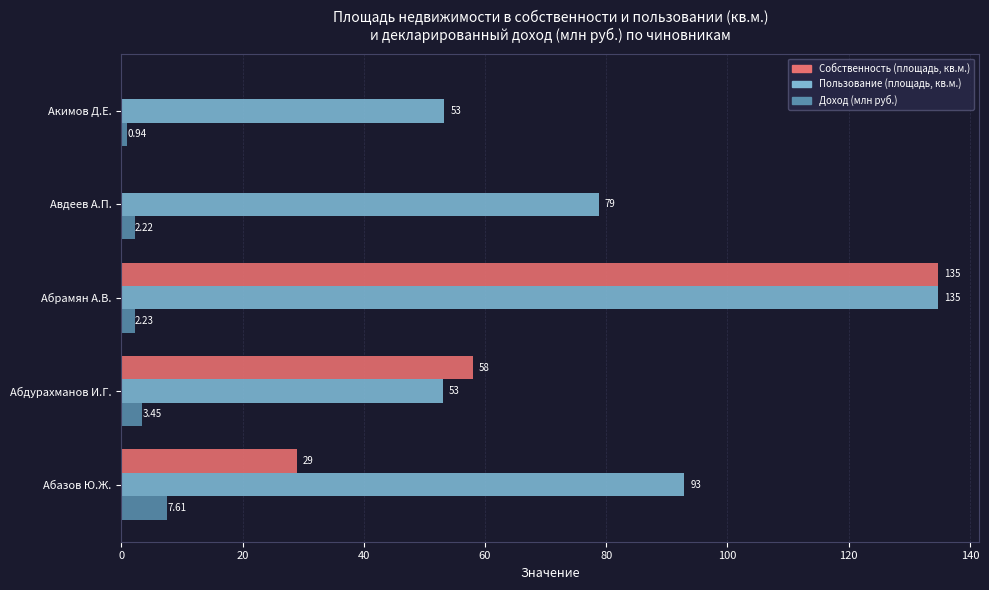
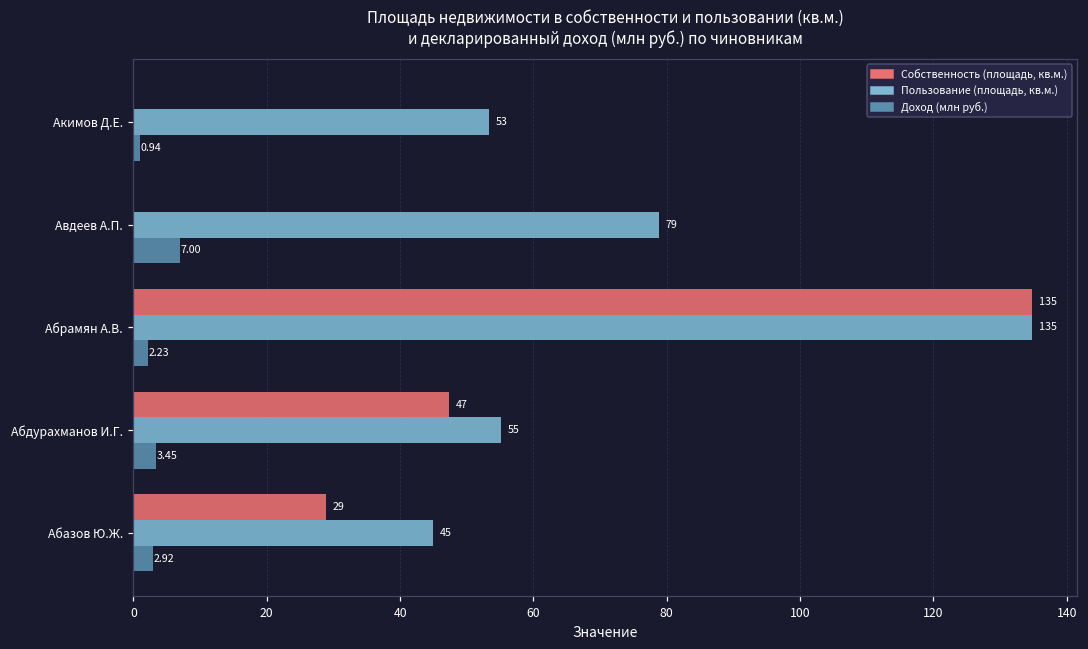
Доход (млн руб.), Авдеев А.П.: 2.22 -> 7.00
Собственность (площадь, кв.м.), Абдурахманов И.Г.: 58 -> 47
Пользование (площадь, кв.м.), Абдурахманов И.Г.: 53 -> 55
Пользование (площадь, кв.м.), Абазов Ю.Ж.: 93 -> 45
Доход (млн руб.), Абазов Ю.Ж.: 7.61 -> 2.92
